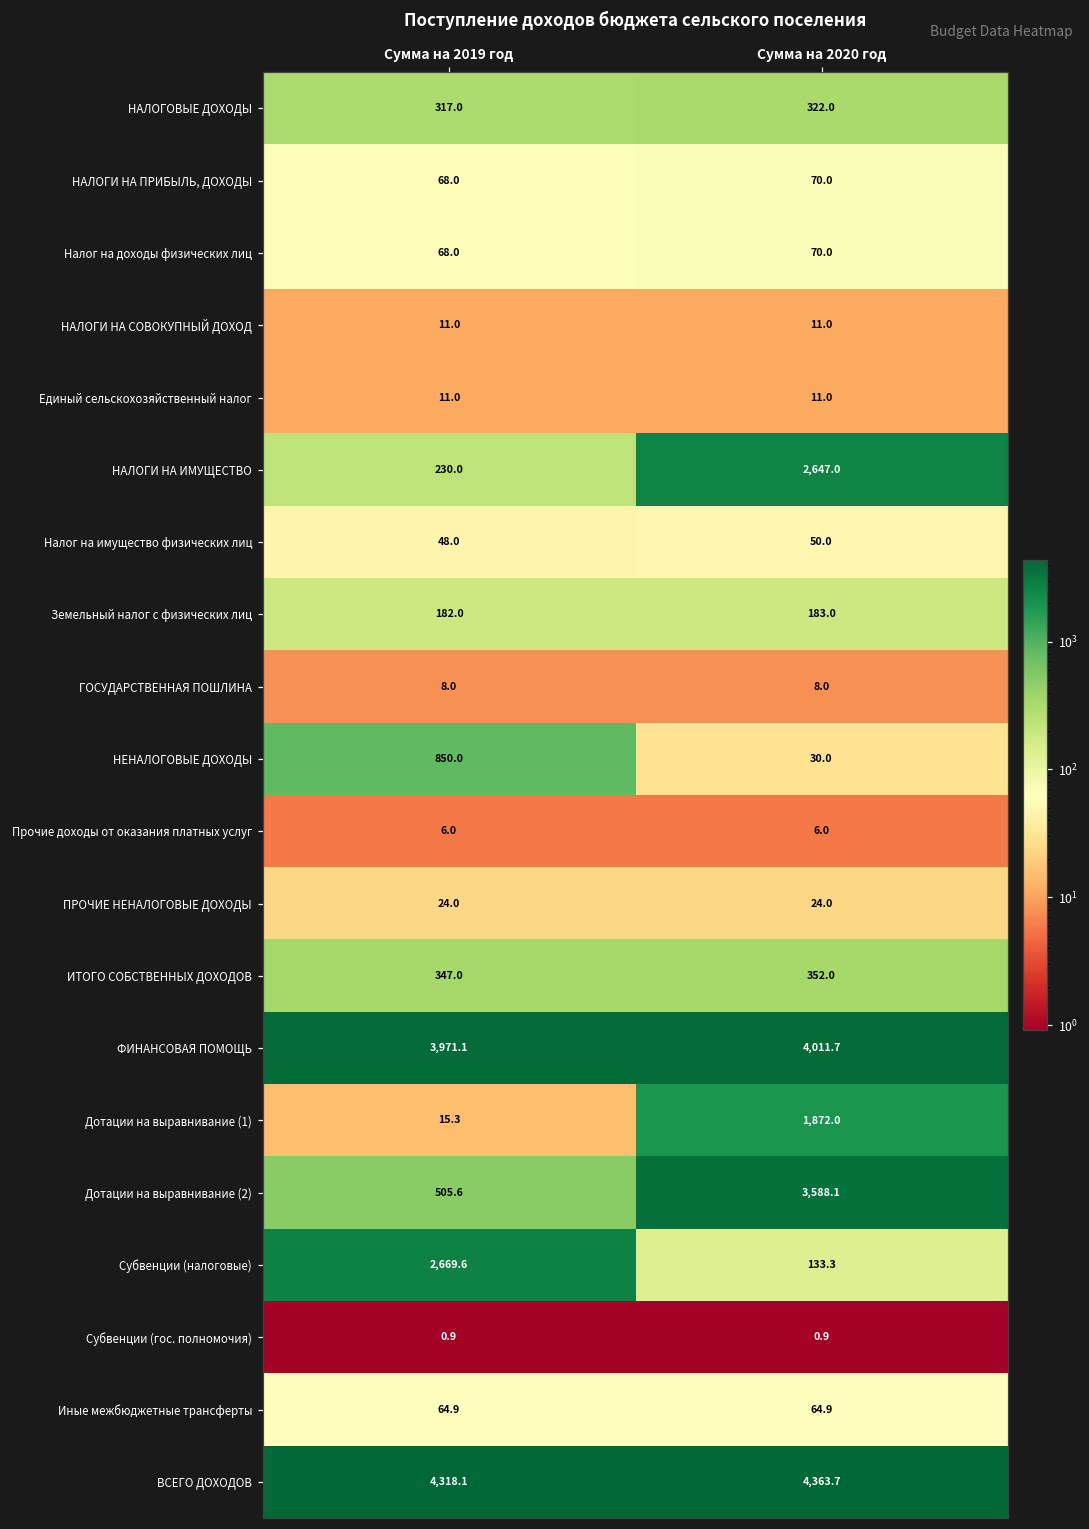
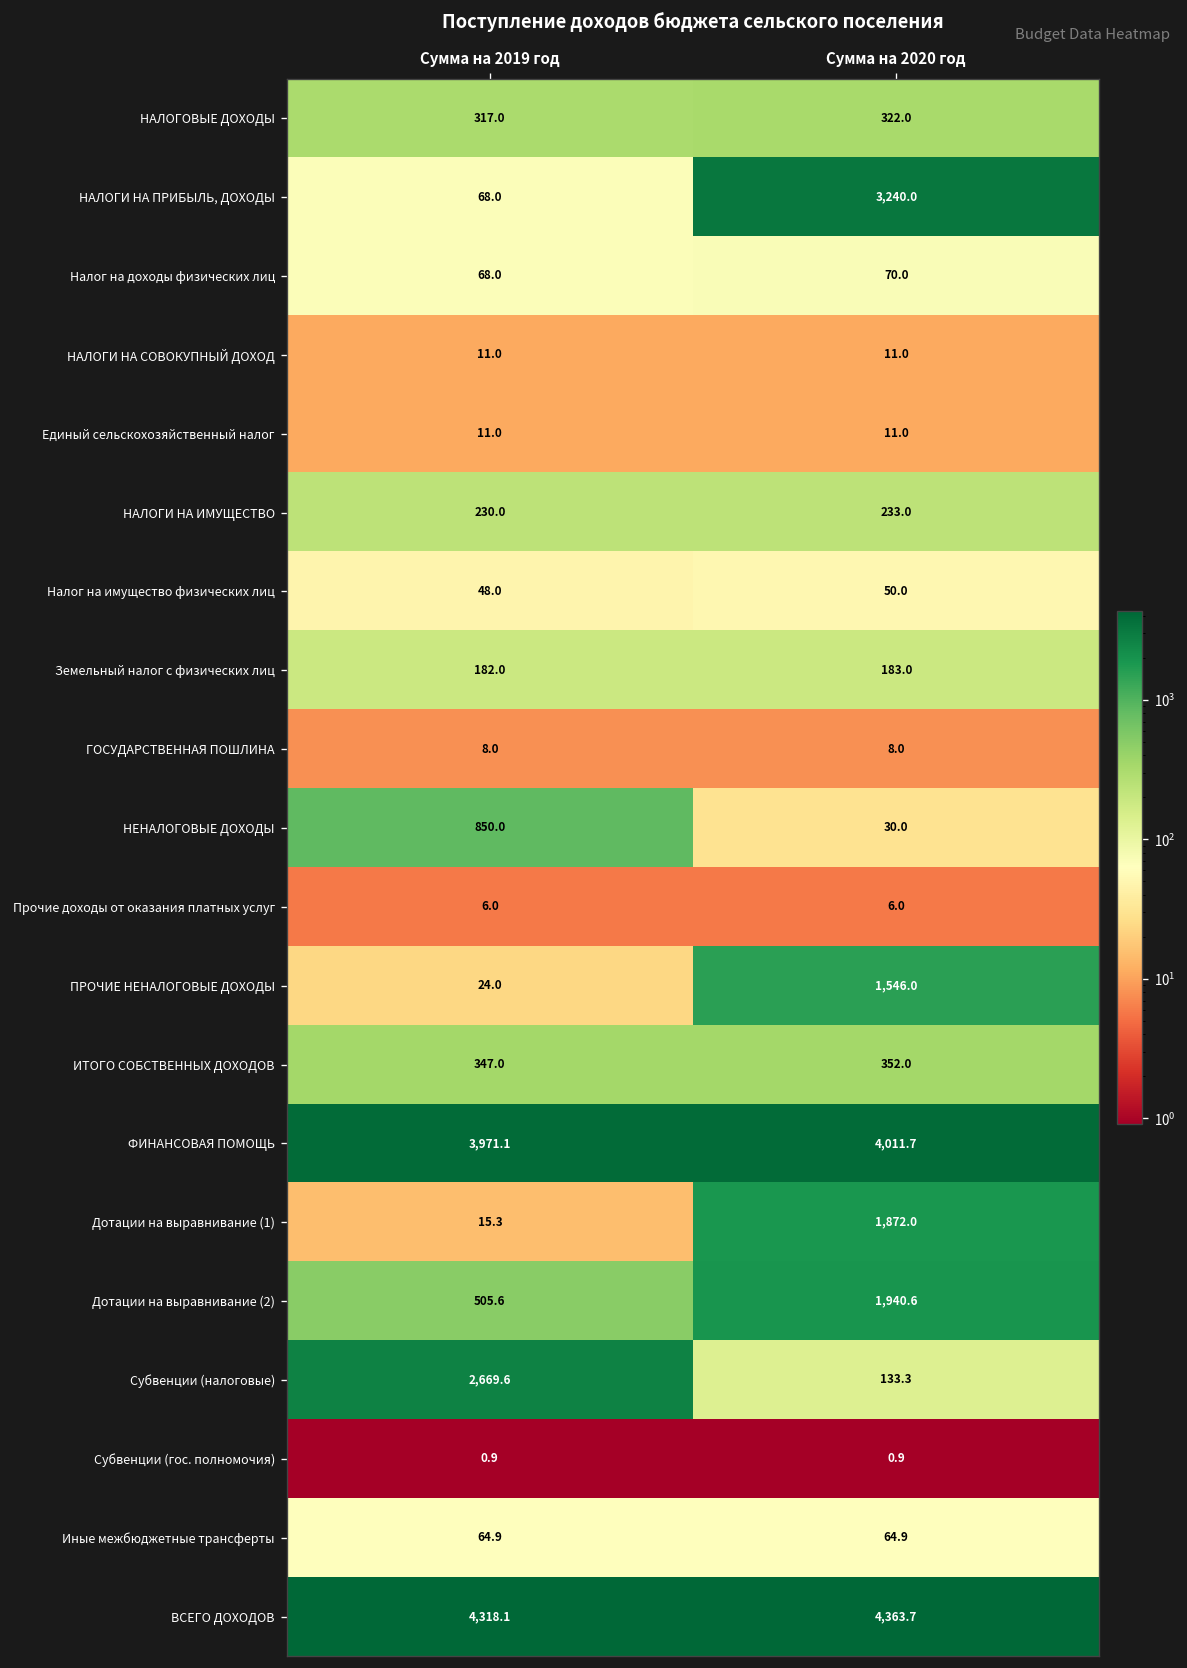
НАЛОГИ НА ПРИБЫЛЬ, ДОХОДЫ, Сумма на 2020 год: 70.0 -> 3,240.0
НАЛОГИ НА ИМУЩЕСТВО, Сумма на 2020 год: 2,647.0 -> 233.0
ПРОЧИЕ НЕНАЛОГОВЫЕ ДОХОДЫ, Сумма на 2020 год: 24.0 -> 1,546.0
Дотации на выравнивание (2), Сумма на 2020 год: 3,588.1 -> 1,940.6
